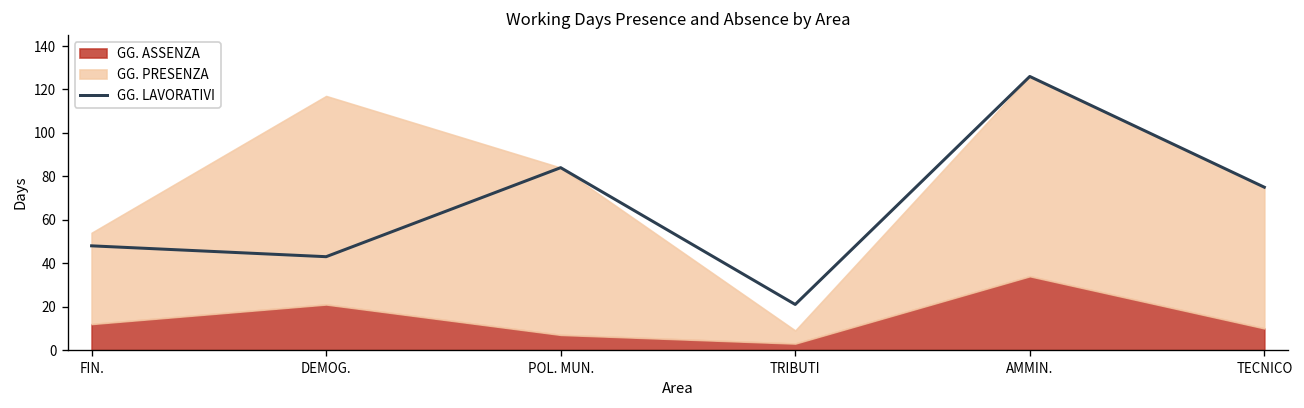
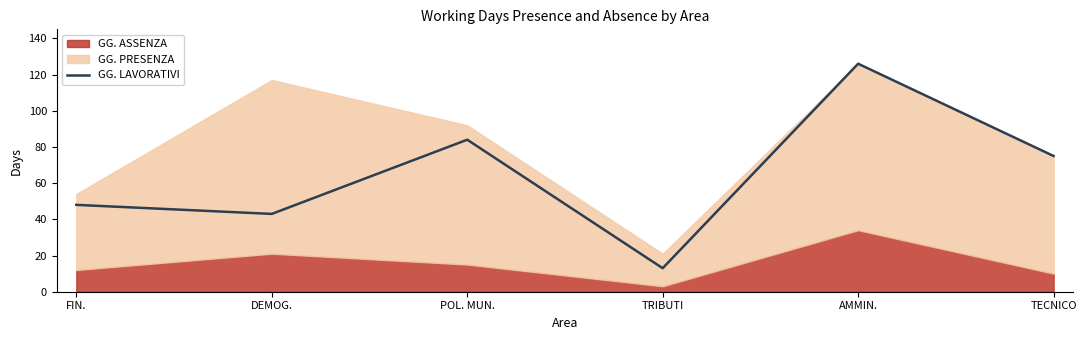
GG. ASSENZA, POL. MUN.: 7 -> 15
GG. LAVORATIVI, TRIBUTI: 21 -> 13
GG. PRESENZA, TRIBUTI: 6 -> 18
